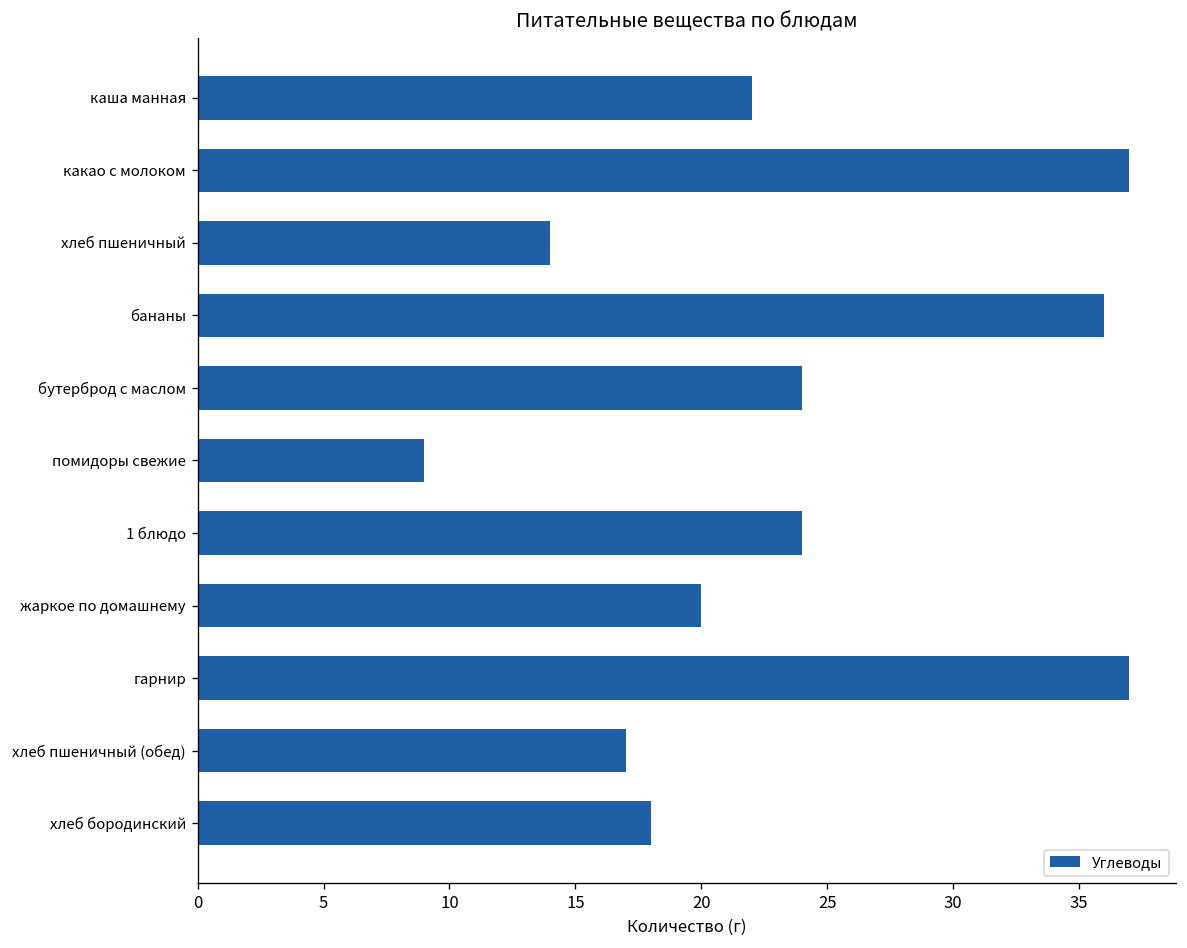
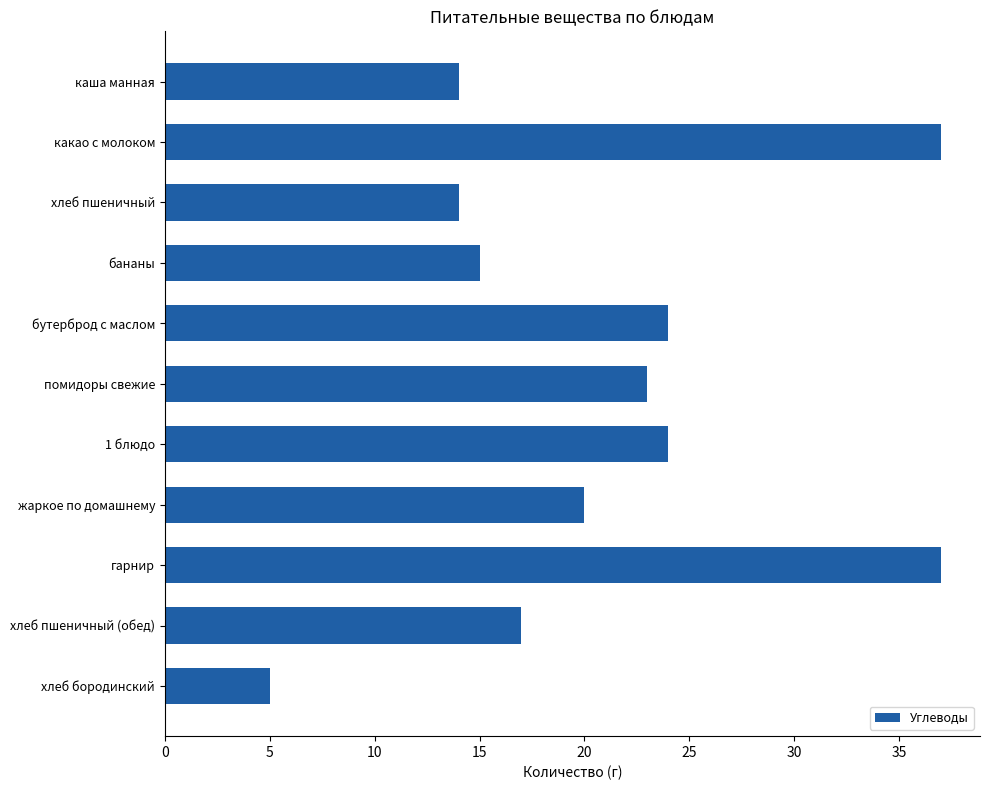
каша манная: 22 -> 14
бананы: 36 -> 15
помидоры свежие: 9 -> 23
хлеб бородинский: 18 -> 5
